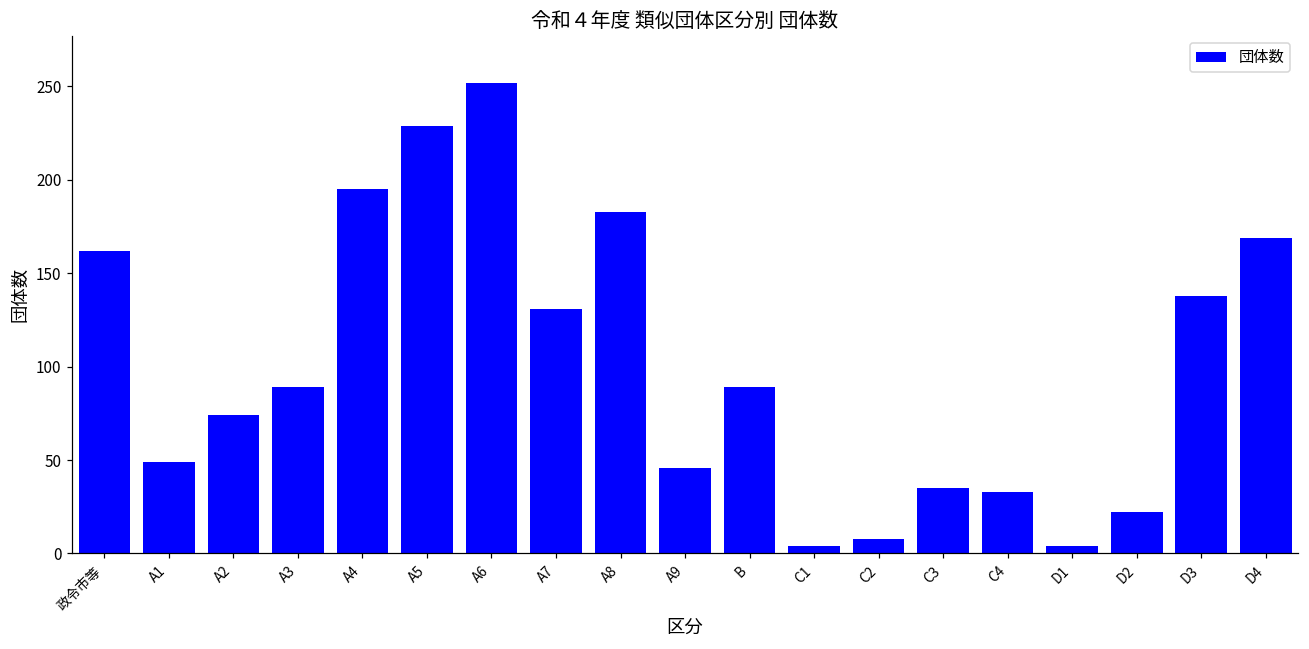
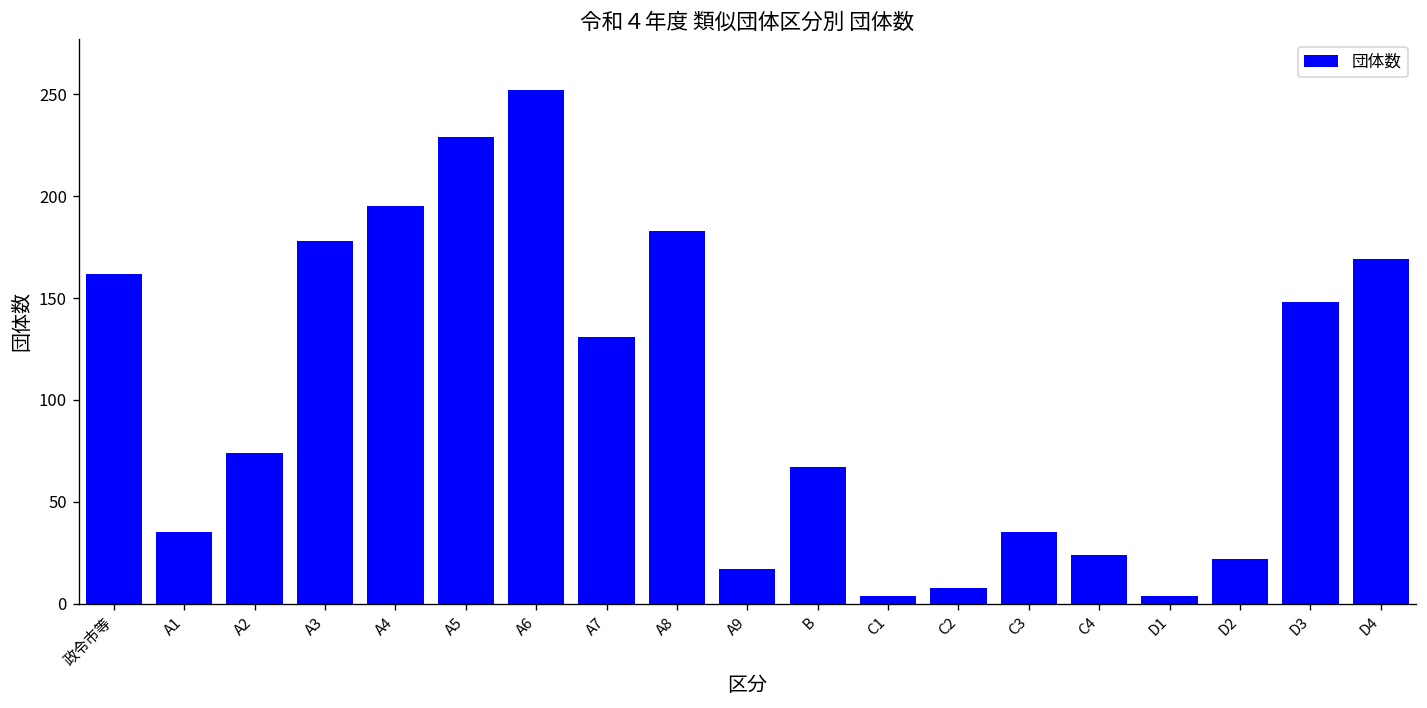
A1: 49 -> 35
A3: 89 -> 178
A9: 46 -> 17
B: 89 -> 67
C4: 33 -> 24
D3: 138 -> 148
